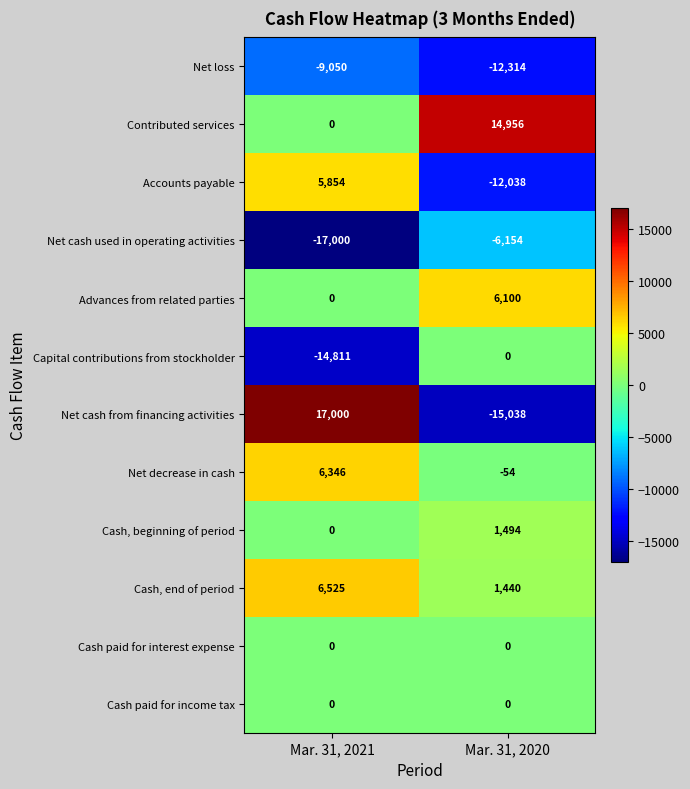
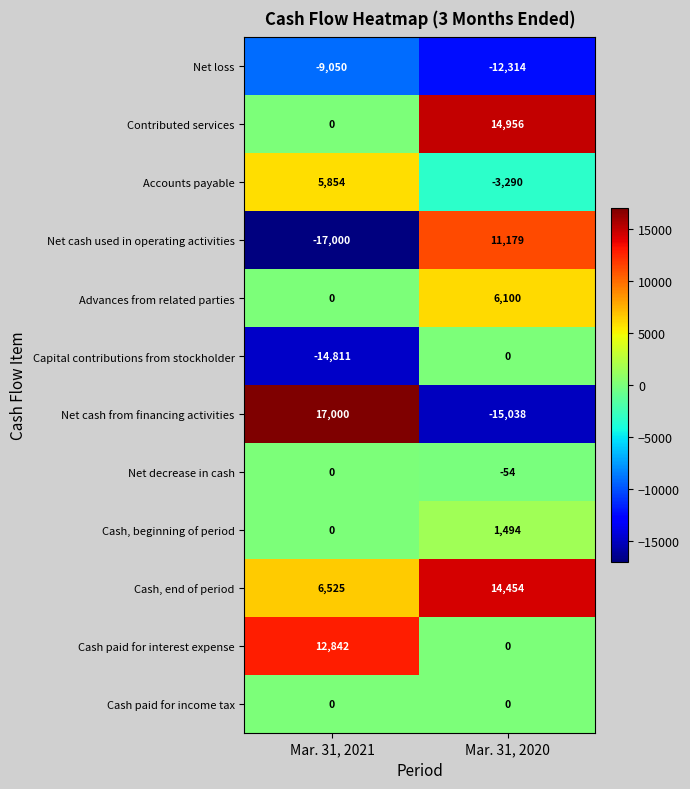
Accounts payable, Mar. 31, 2020: -12,038 -> -3,290
Net cash used in operating activities, Mar. 31, 2020: -6,154 -> 11,179
Net decrease in cash, Mar. 31, 2021: 6,346 -> 0
Cash, end of period, Mar. 31, 2020: 1,440 -> 14,454
Cash paid for interest expense, Mar. 31, 2021: 0 -> 12,842
